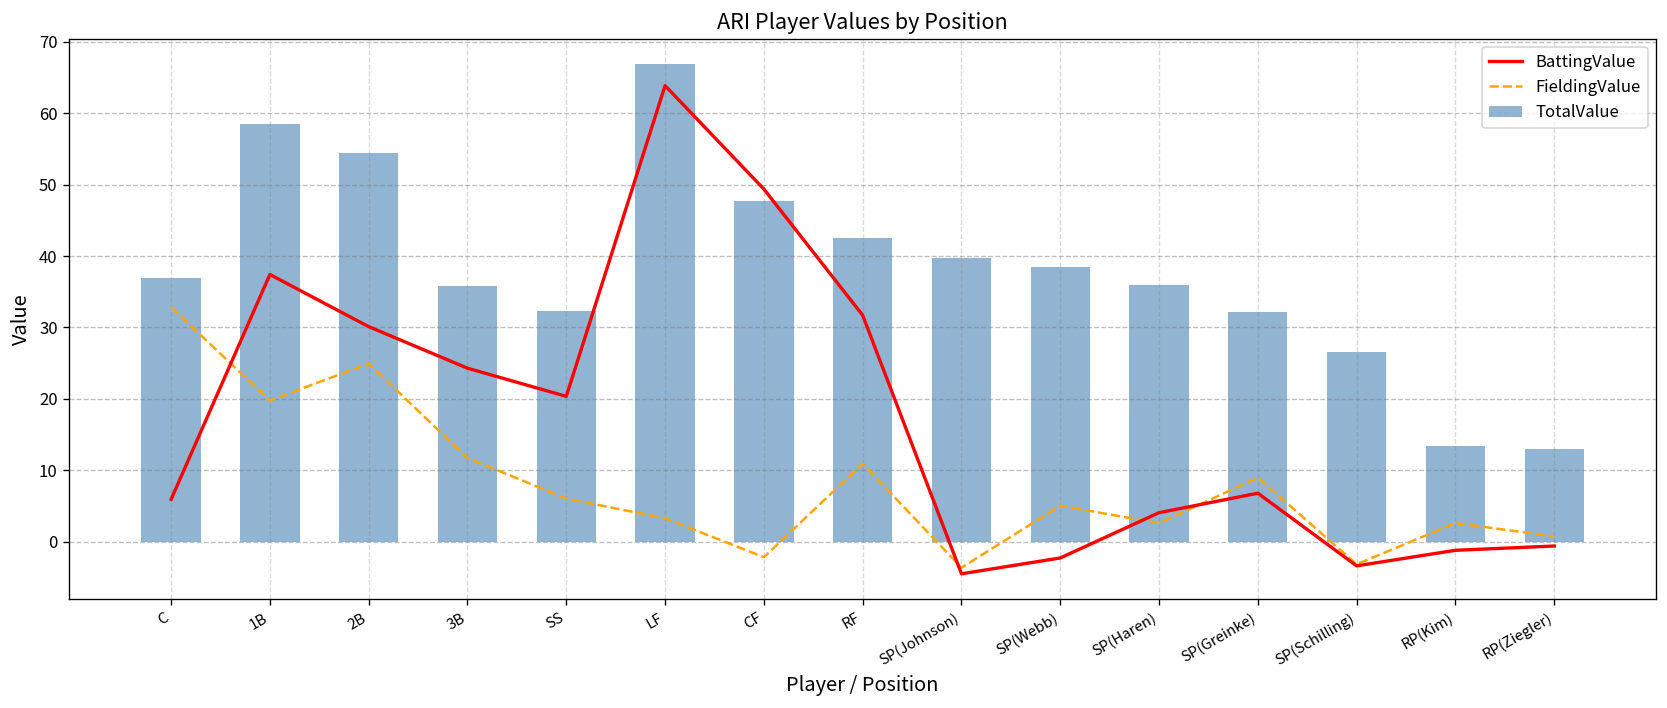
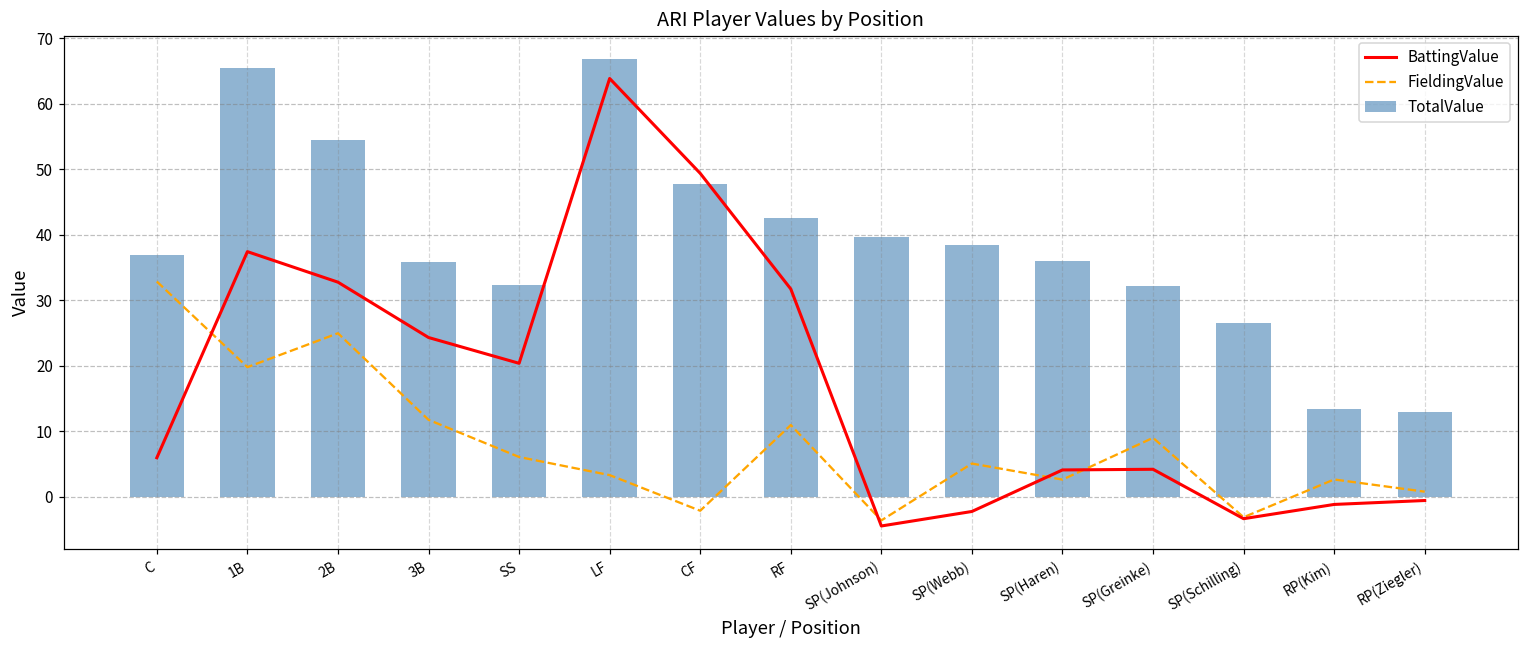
TotalValue, 1B: 58 -> 65
BattingValue, 2B: 30 -> 33
BattingValue, SP(Greinke): 7 -> 4
